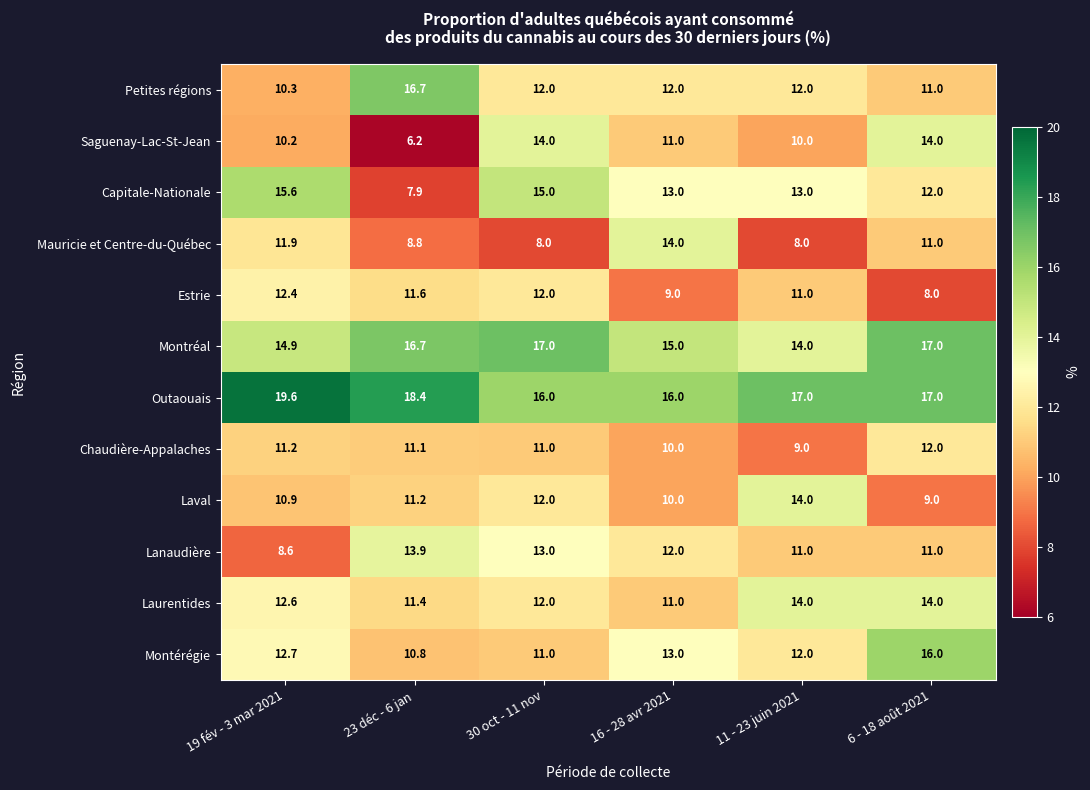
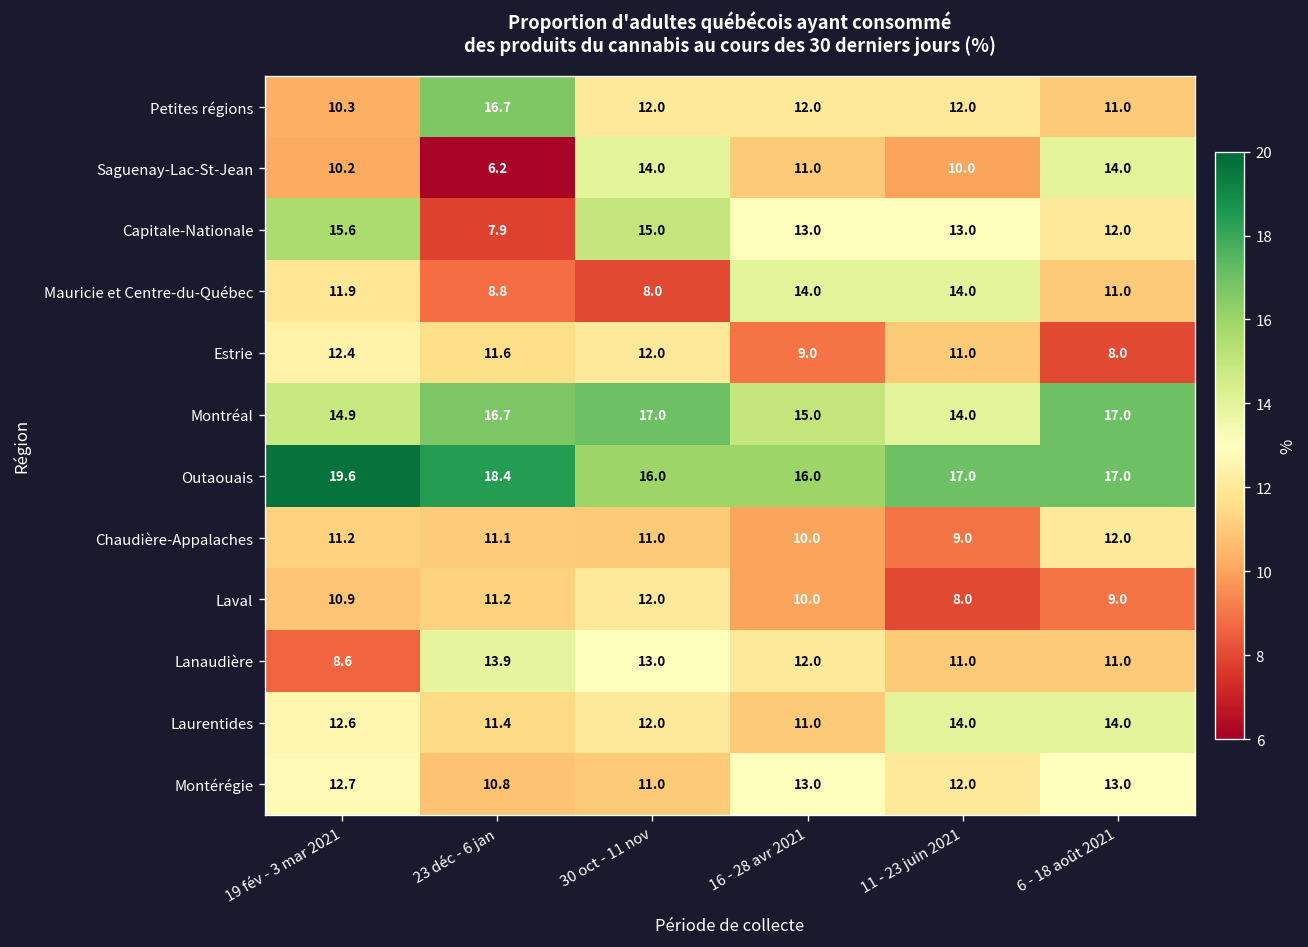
Mauricie et Centre-du-Québec, 11 - 23 juin 2021: 8.0 -> 14.0
Laval, 11 - 23 juin 2021: 14.0 -> 8.0
Montérégie, 6 - 18 août 2021: 16.0 -> 13.0
